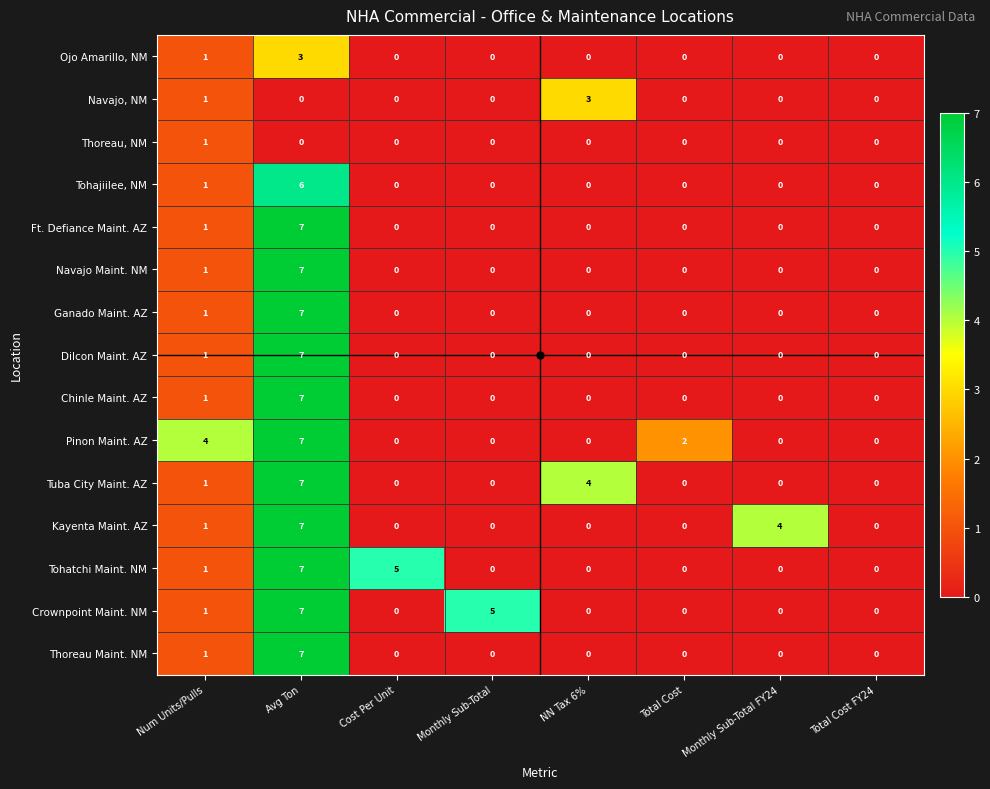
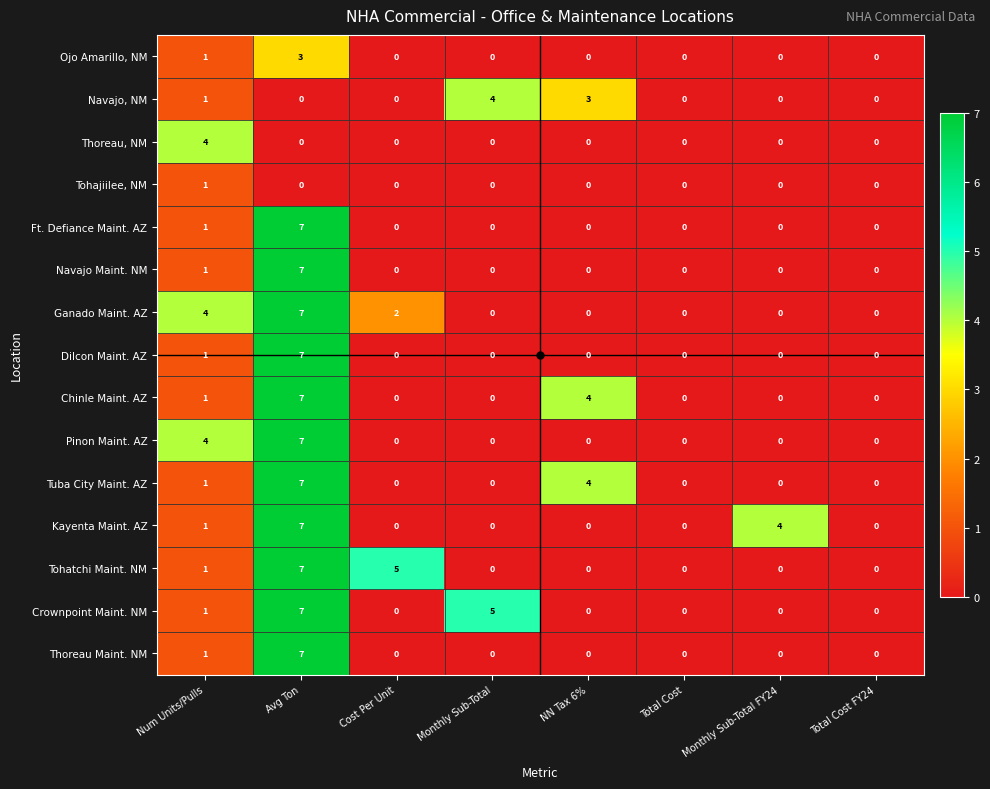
Navajo, NM, Monthly Sub-Total: 0 -> 4
Thoreau, NM, Num Units/Pulls: 1 -> 4
Tohajiilee, NM, Avg Ton: 6 -> 0
Ganado Maint. AZ, Num Units/Pulls: 1 -> 4
Ganado Maint. AZ, Cost Per Unit: 0 -> 2
Chinle Maint. AZ, NN Tax 6%: 0 -> 4
Pinon Maint. AZ, Total Cost: 2 -> 0
